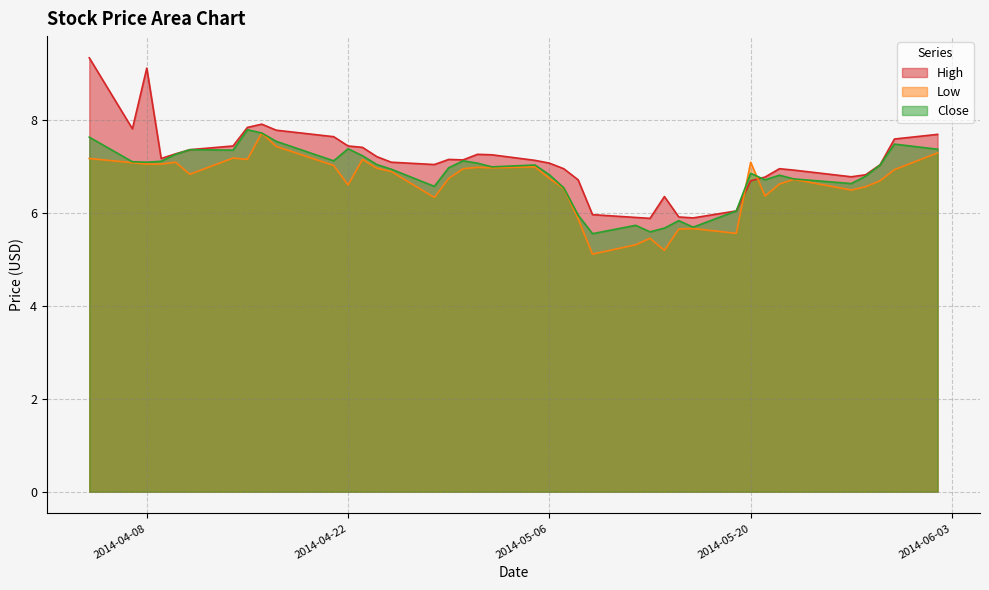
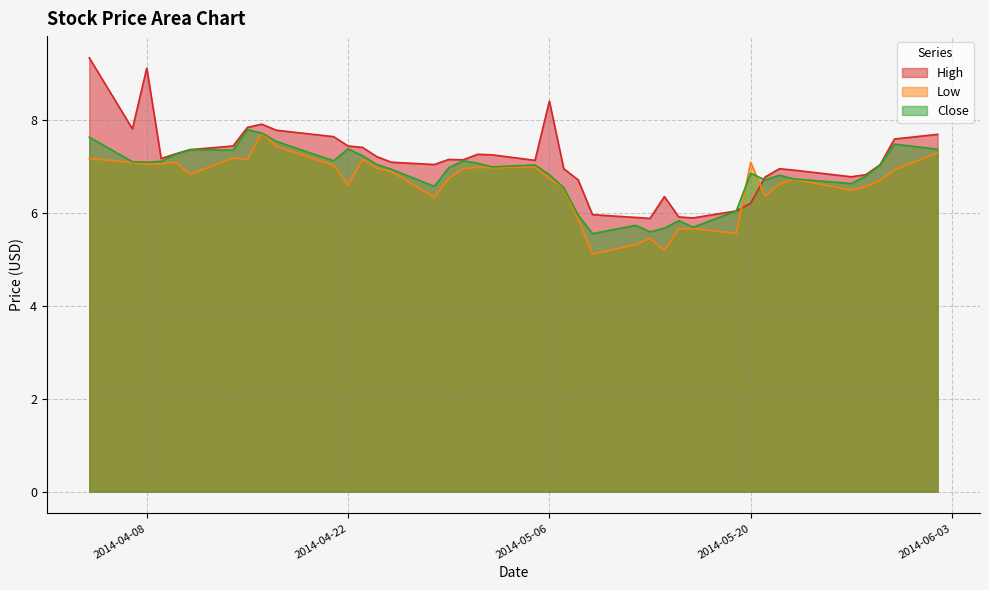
High, 2014-05-06: 7.1 -> 8.4
High, 2014-05-20: 6.7 -> 6.2
